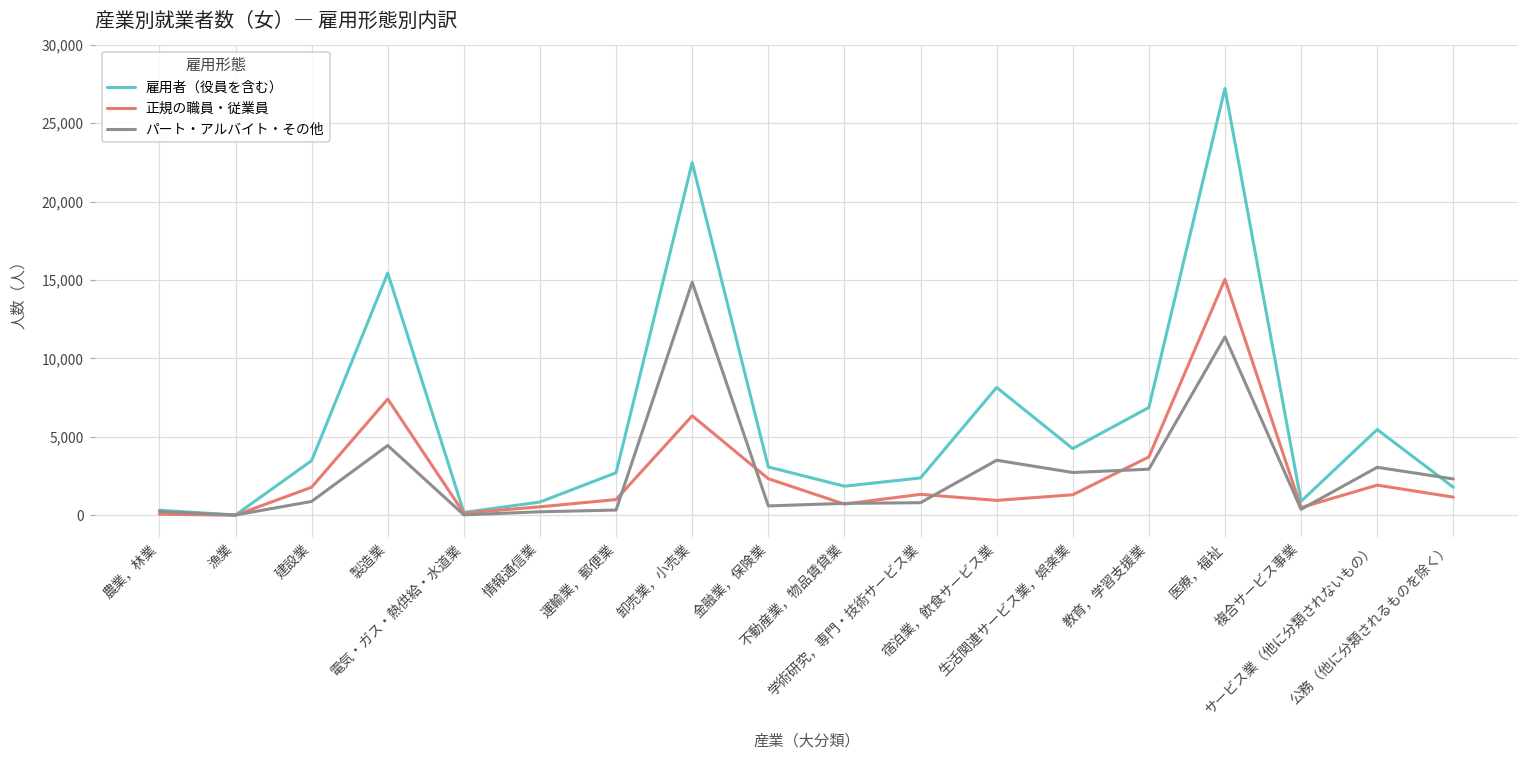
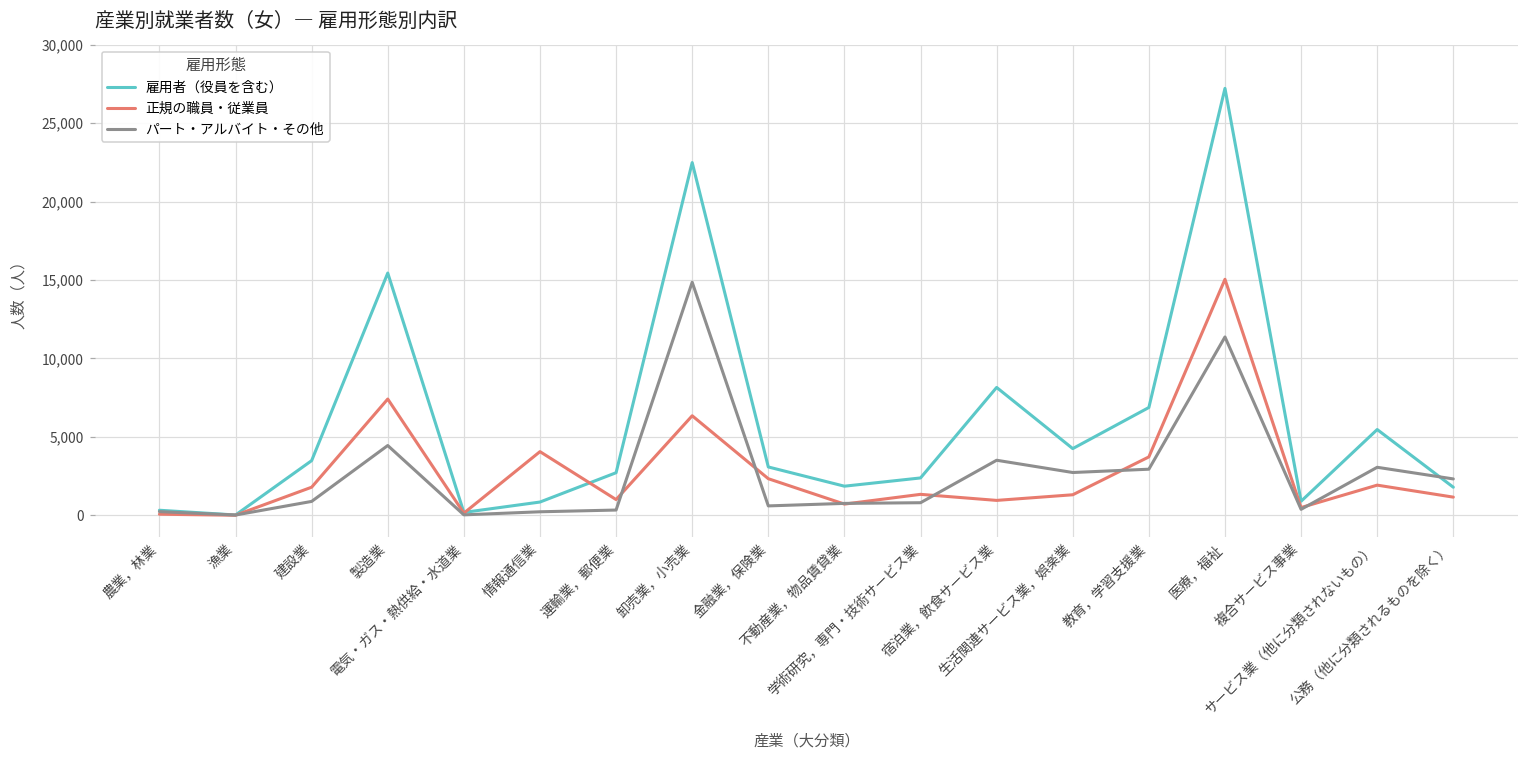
正規の職員・従業員, 情報通信業: 500 -> 4,100
